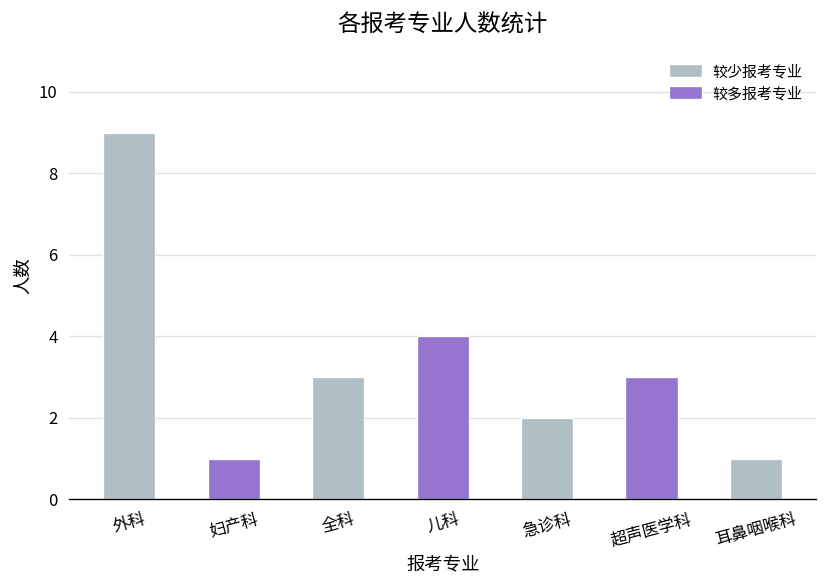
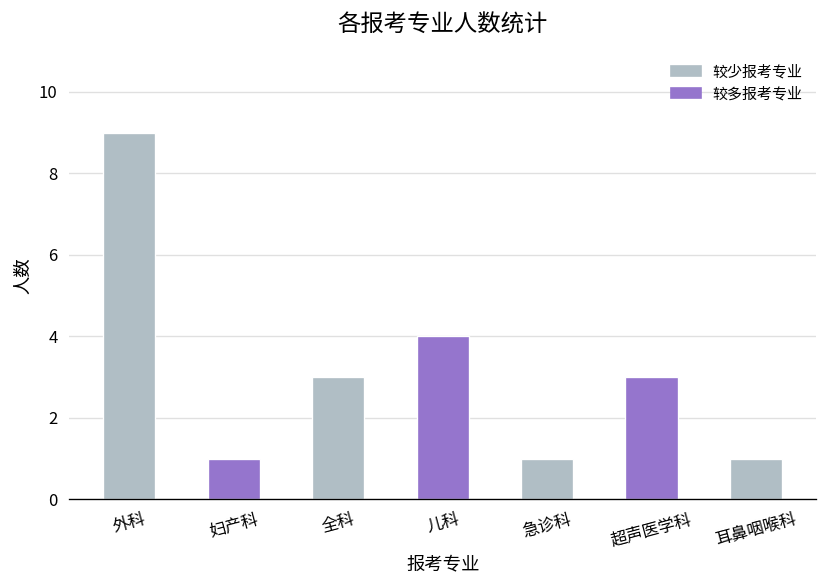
急诊科: 2 -> 1
